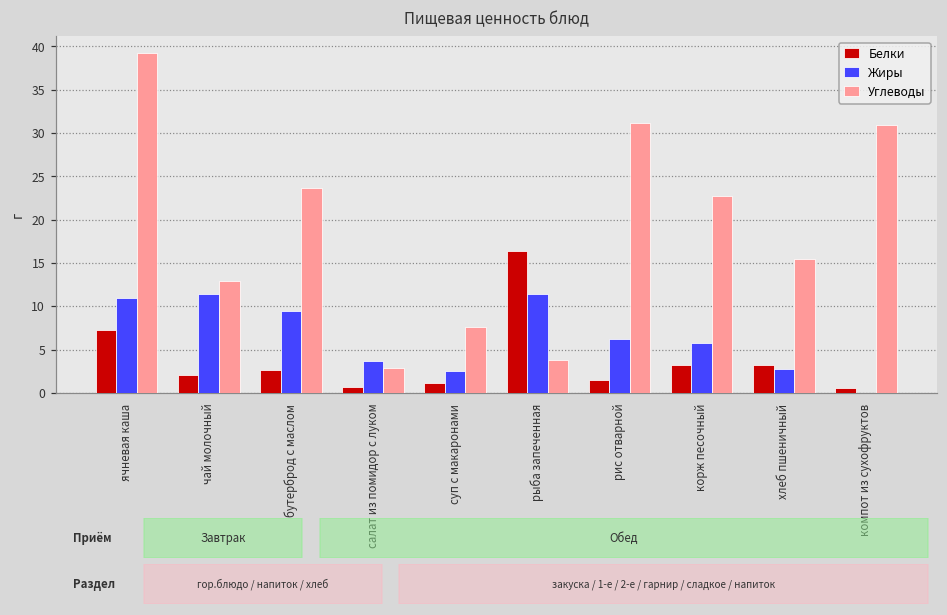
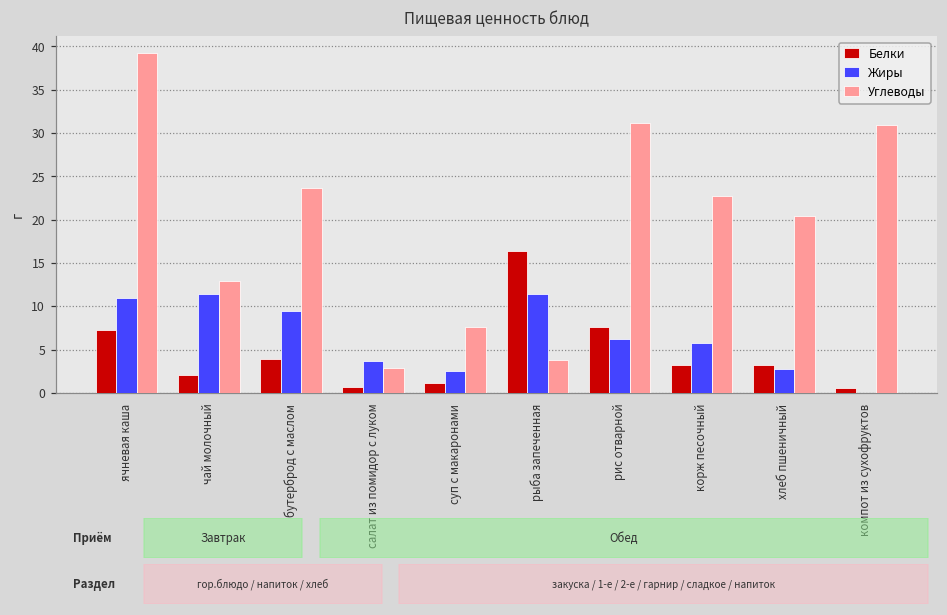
Белки, бутерброд с маслом: 3 -> 4
Белки, рис отварной: 1 -> 8
Углеводы, хлеб пшеничный: 15 -> 20
